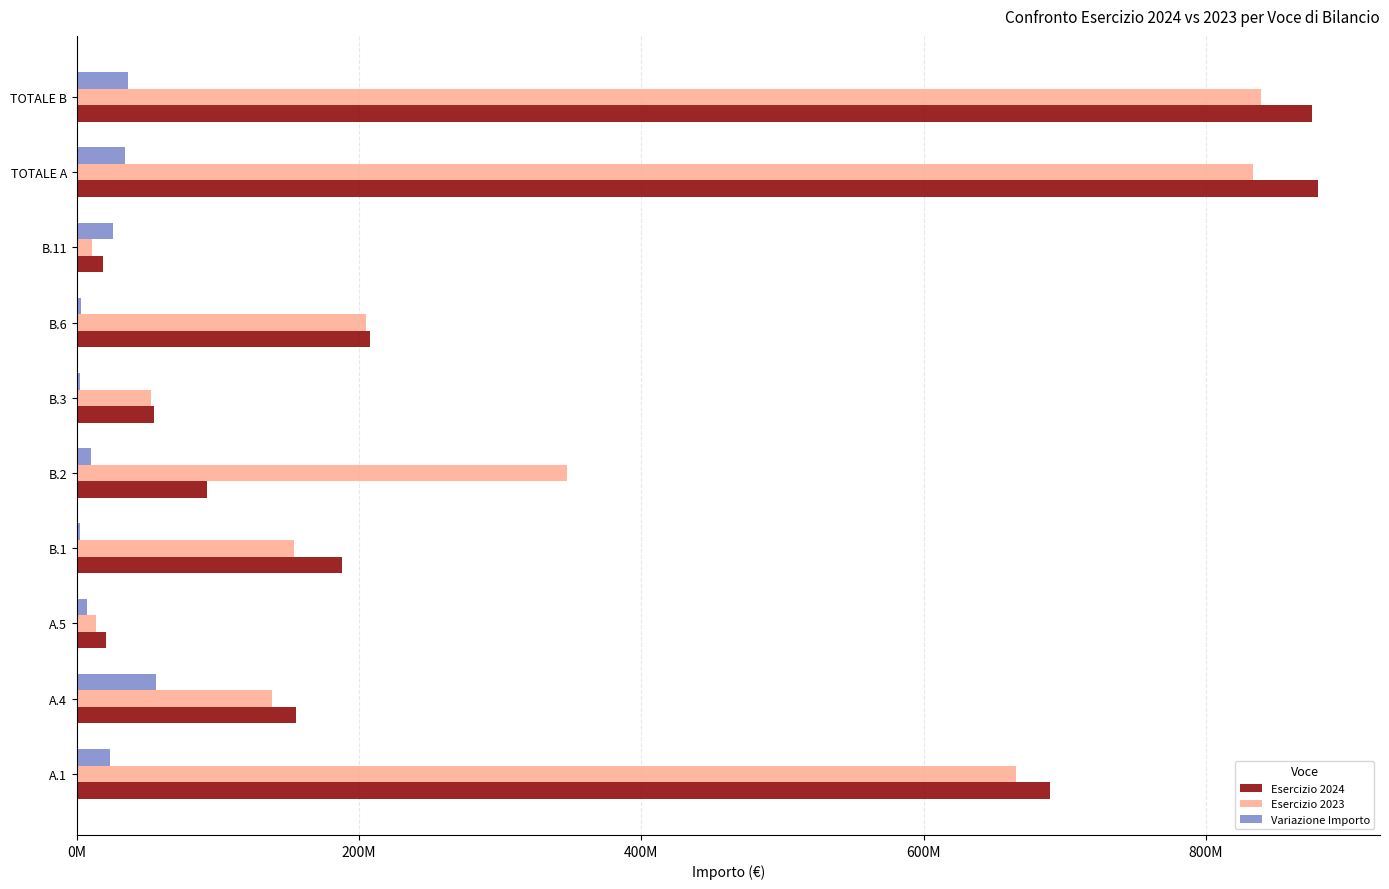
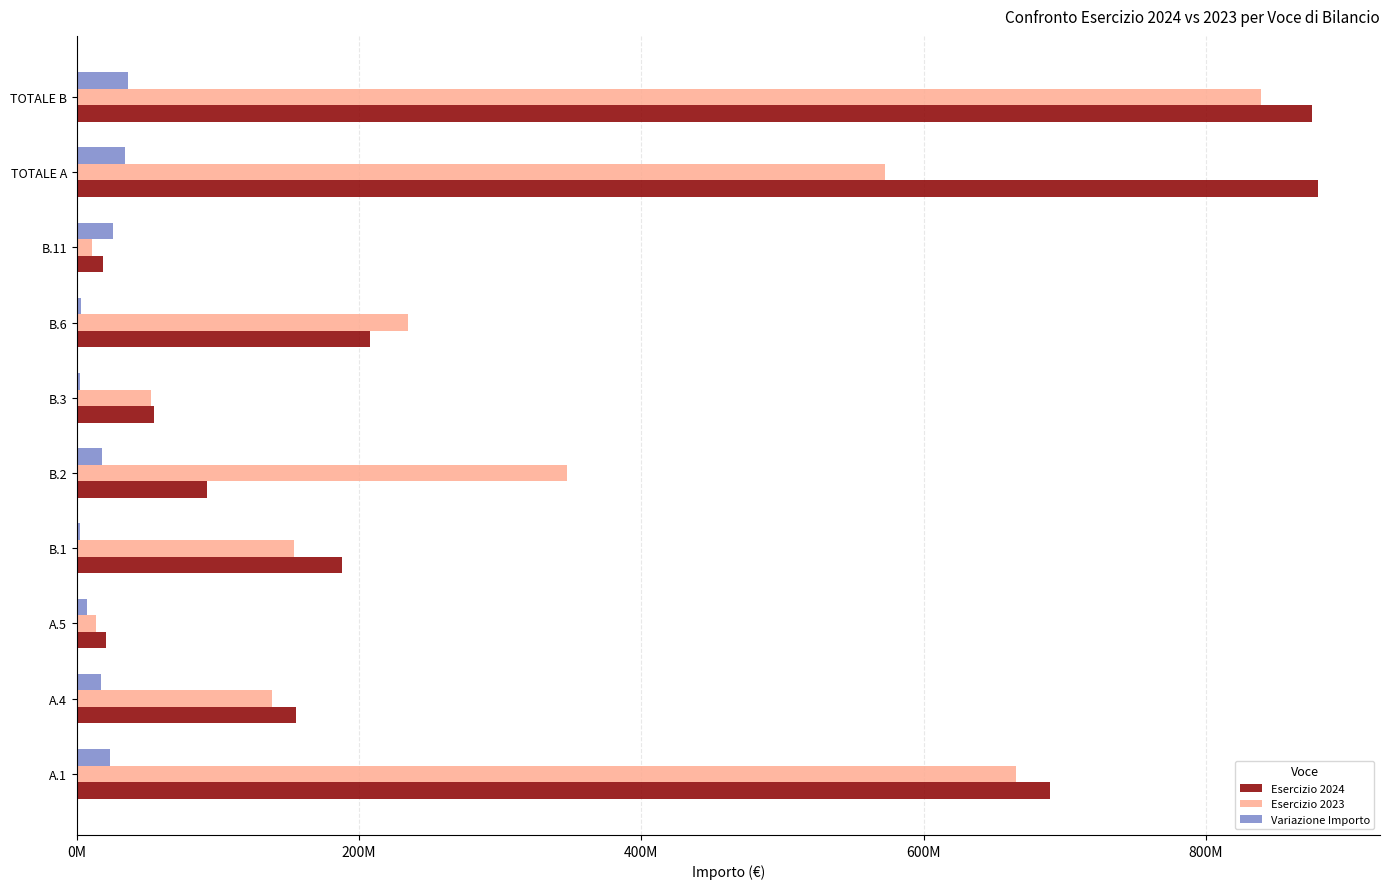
Esercizio 2023, TOTALE A: 833000000 -> 572000000
Esercizio 2023, B.6: 205000000 -> 234000000
Variazione Importo, B.2: 10000000 -> 18000000
Variazione Importo, A.4: 56000000 -> 17000000
